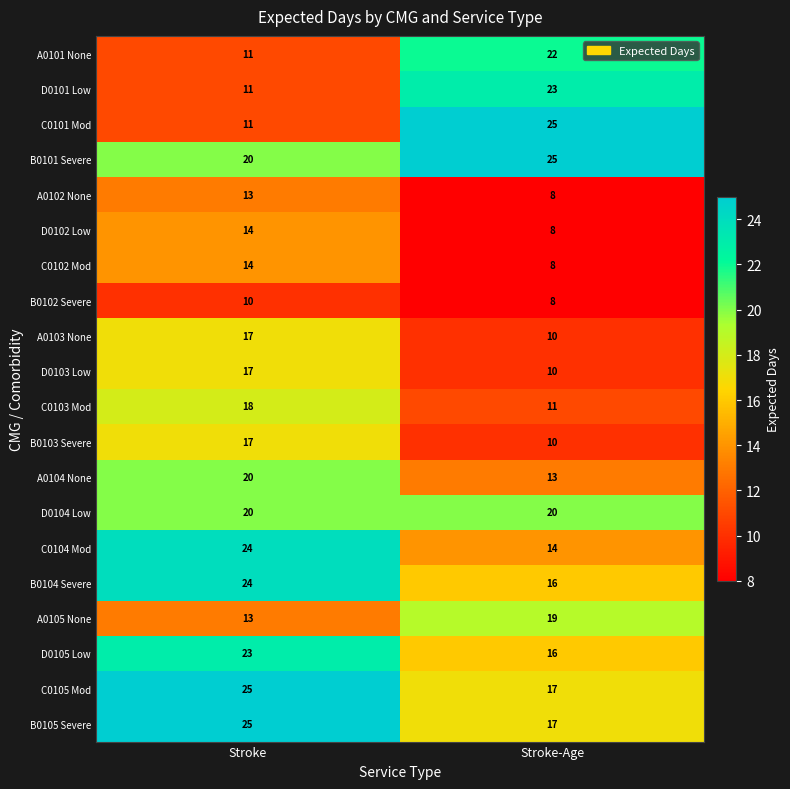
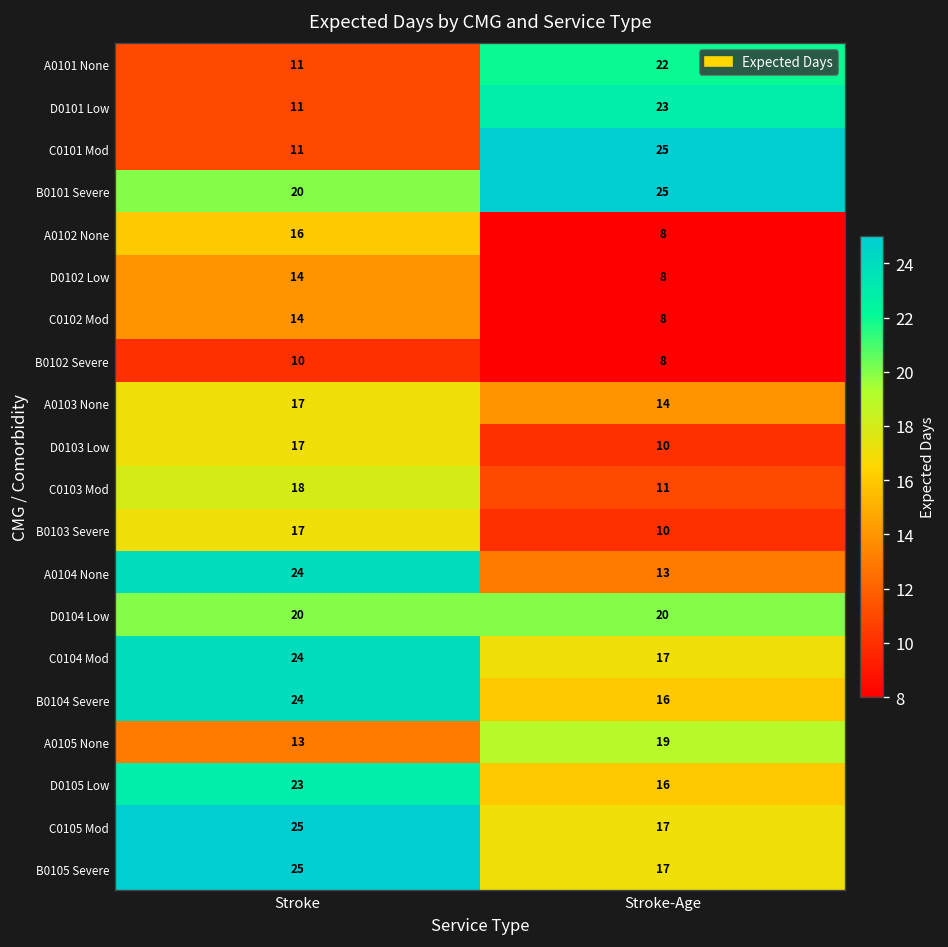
A0102 None, Stroke: 13 -> 16
A0103 None, Stroke-Age: 10 -> 14
A0104 None, Stroke: 20 -> 24
C0104 Mod, Stroke-Age: 14 -> 17
